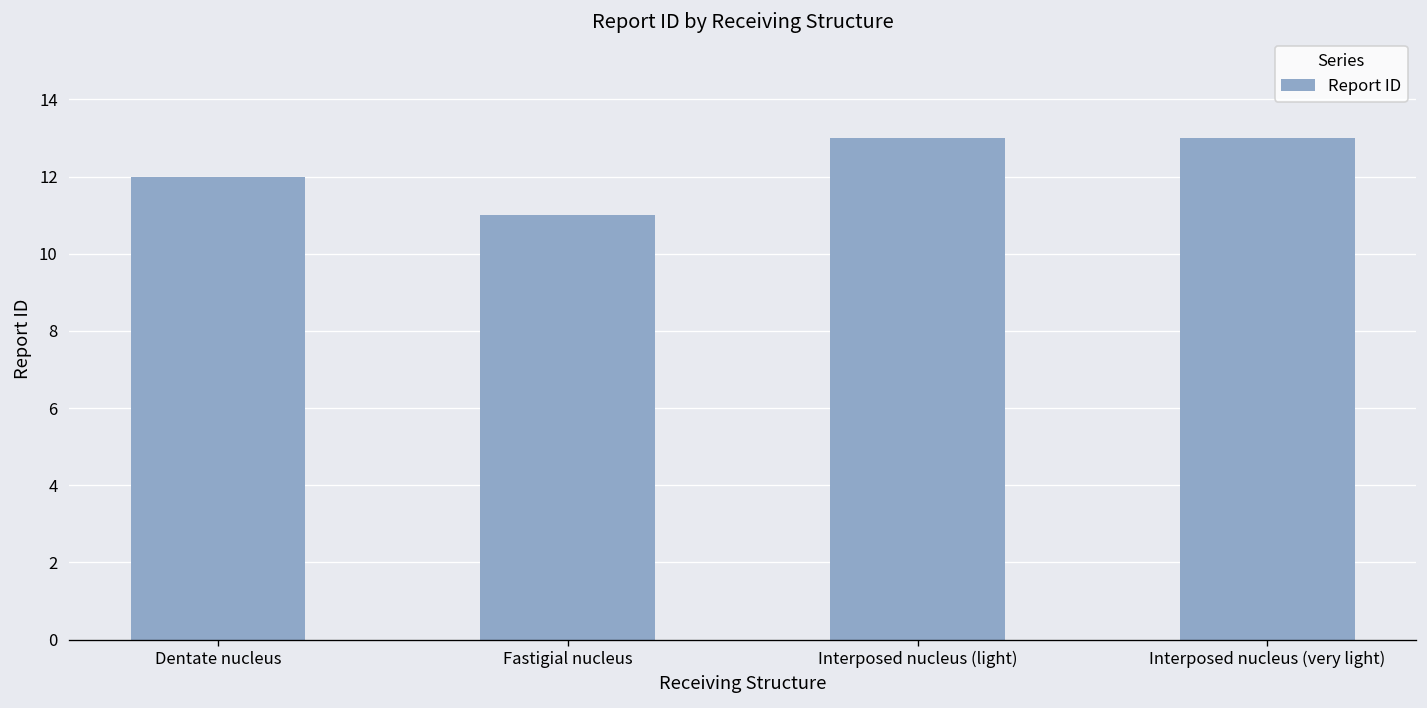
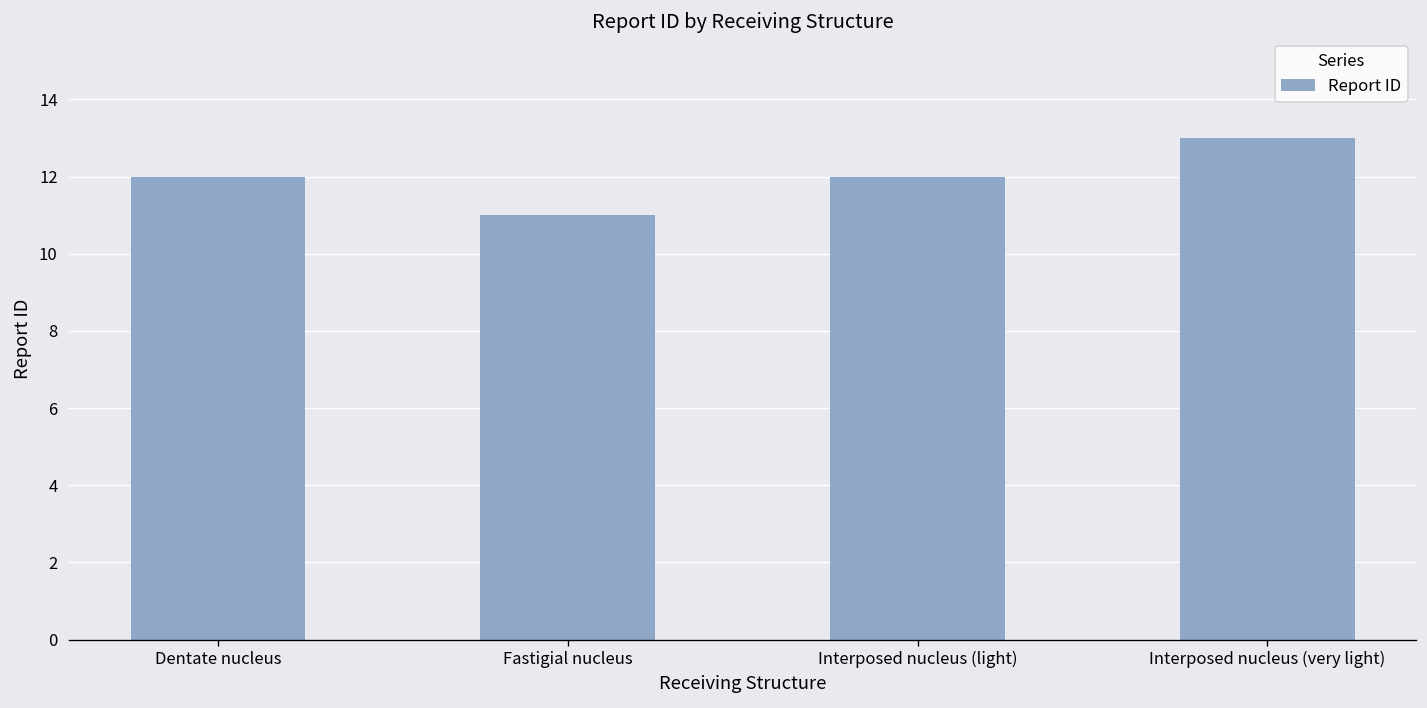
Interposed nucleus (light): 13 -> 12
